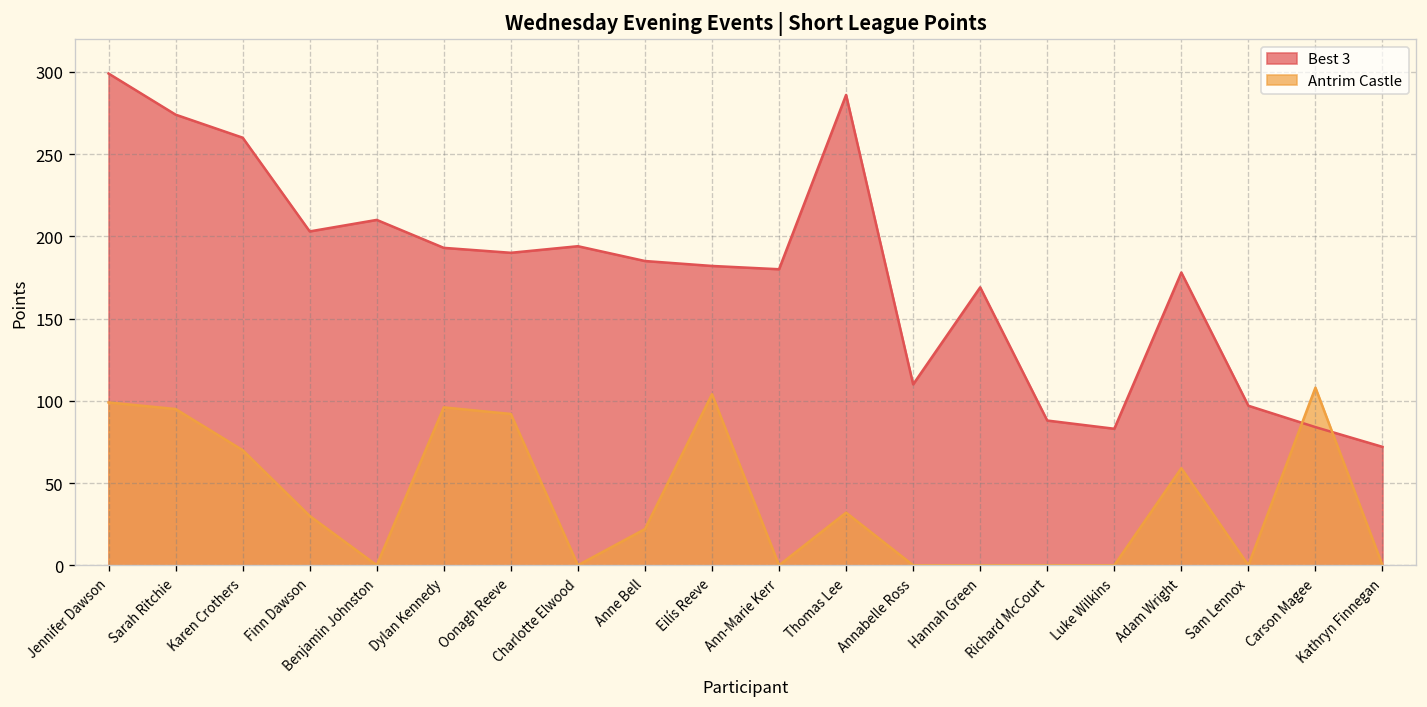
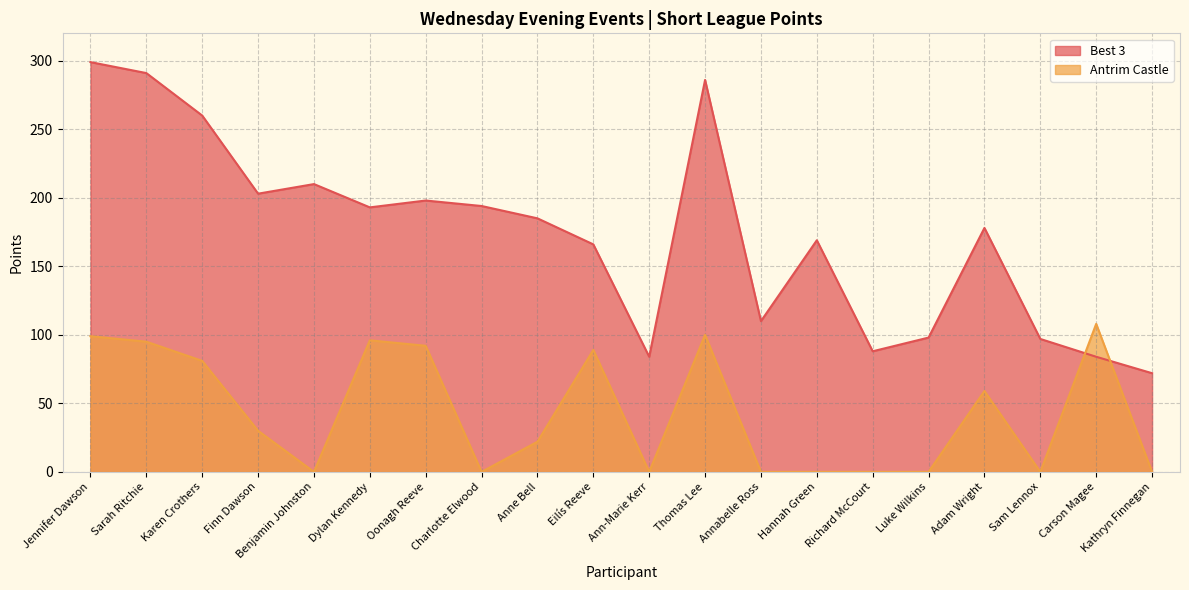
Best 3, Sarah Ritchie: 274 -> 291
Antrim Castle, Karen Crothers: 70 -> 81
Best 3, Oonagh Reeve: 190 -> 198
Best 3, Eilís Reeve: 182 -> 166
Antrim Castle, Eilís Reeve: 104 -> 89
Best 3, Ann-Marie Kerr: 180 -> 84
Antrim Castle, Thomas Lee: 32 -> 100
Best 3, Luke Wilkins: 83 -> 98
